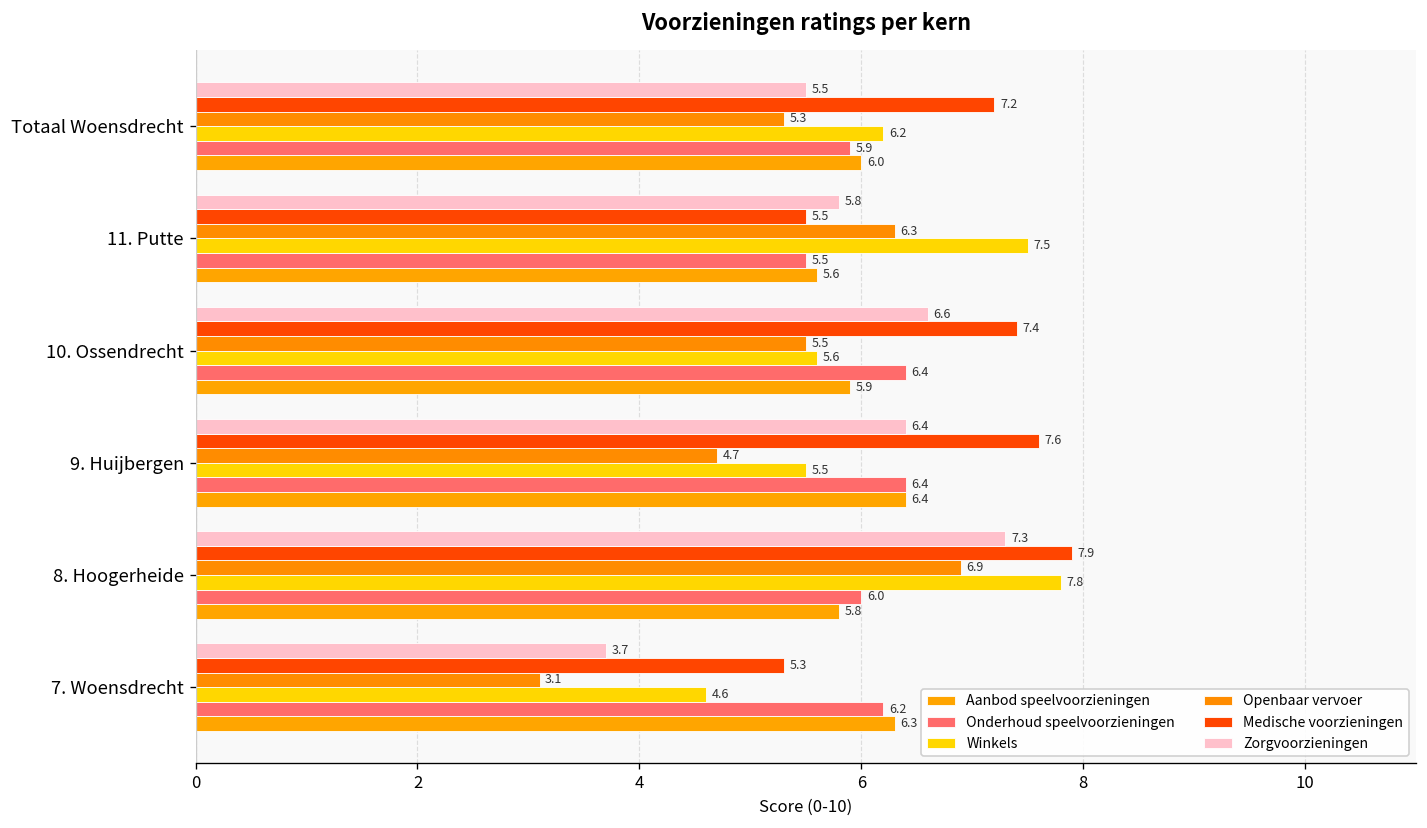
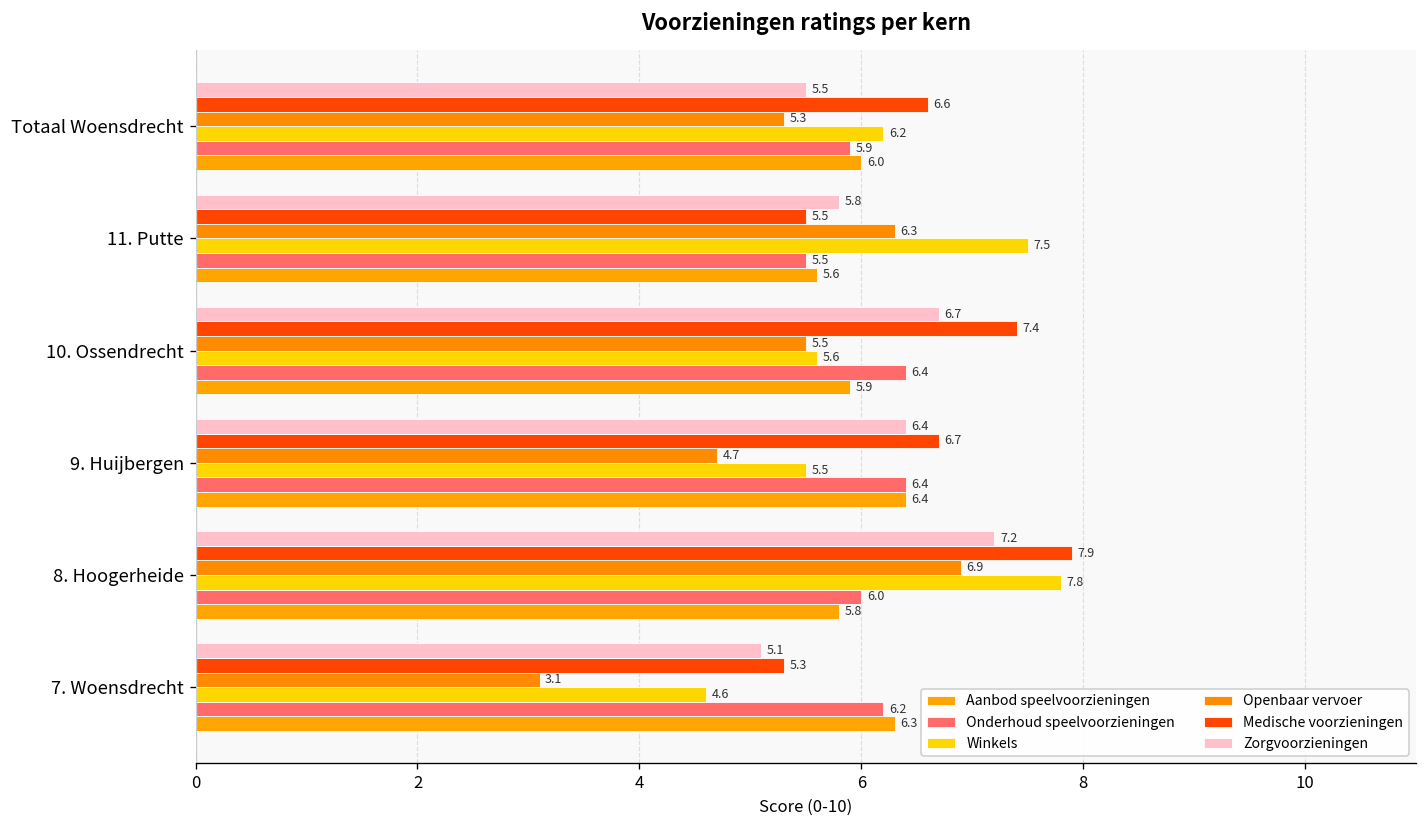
Medische voorzieningen, Totaal Woensdrecht: 7.2 -> 6.6
Zorgvoorzieningen, 10. Ossendrecht: 6.6 -> 6.7
Medische voorzieningen, 9. Huijbergen: 7.6 -> 6.7
Zorgvoorzieningen, 8. Hoogerheide: 7.3 -> 7.2
Zorgvoorzieningen, 7. Woensdrecht: 3.7 -> 5.1
